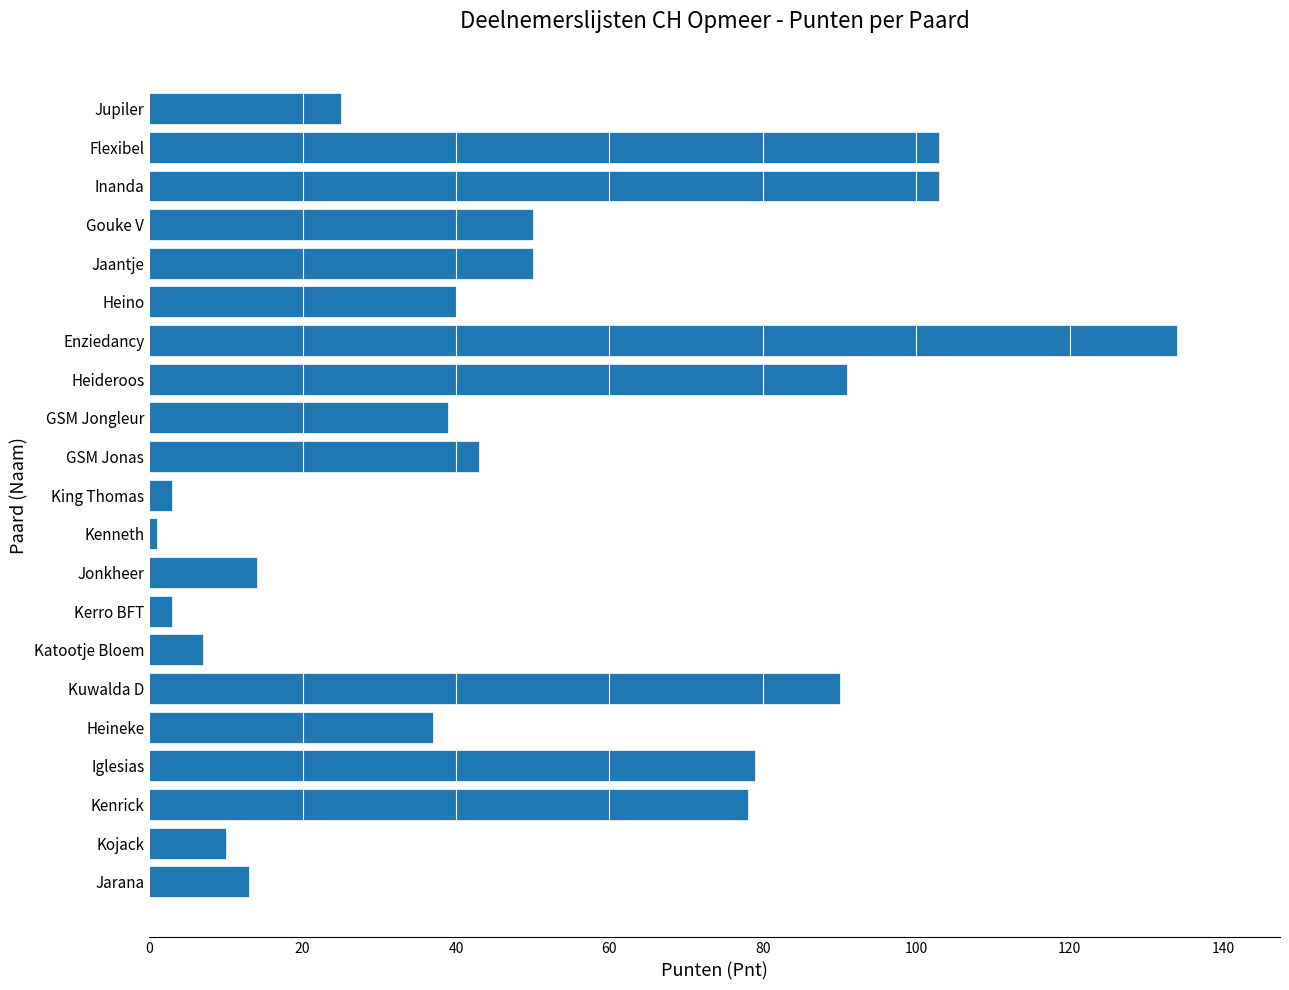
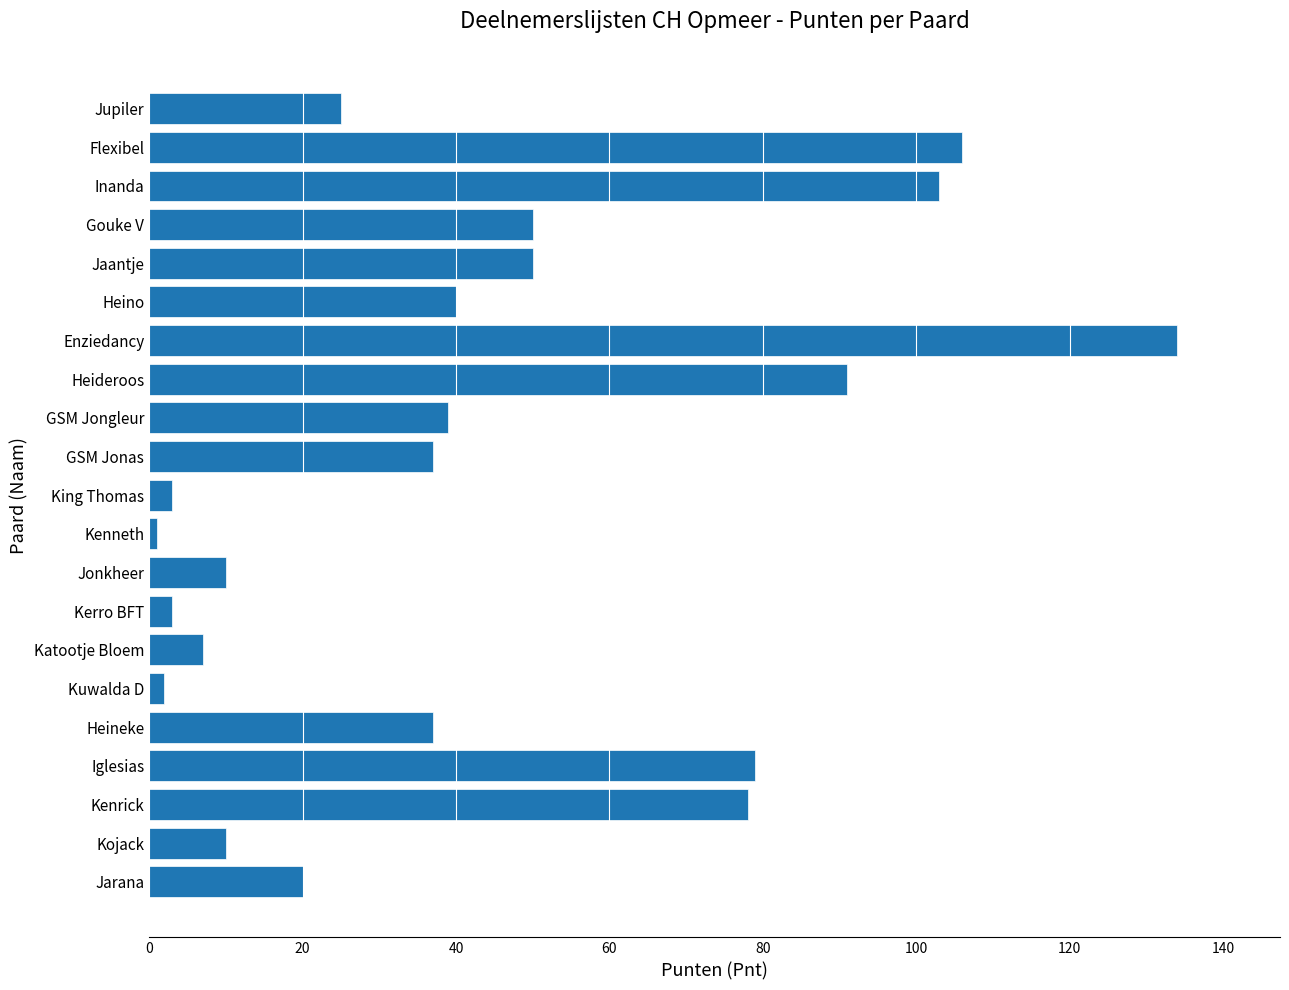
Flexibel: 103 -> 106
GSM Jonas: 43 -> 37
Jonkheer: 14 -> 10
Kuwalda D: 90 -> 2
Jarana: 13 -> 20
